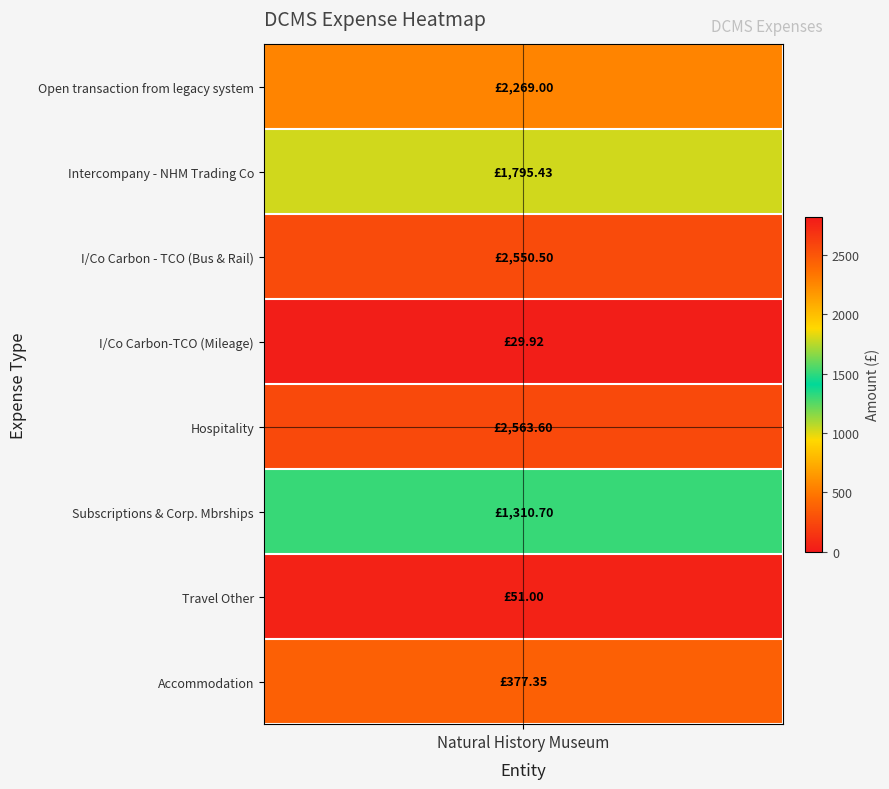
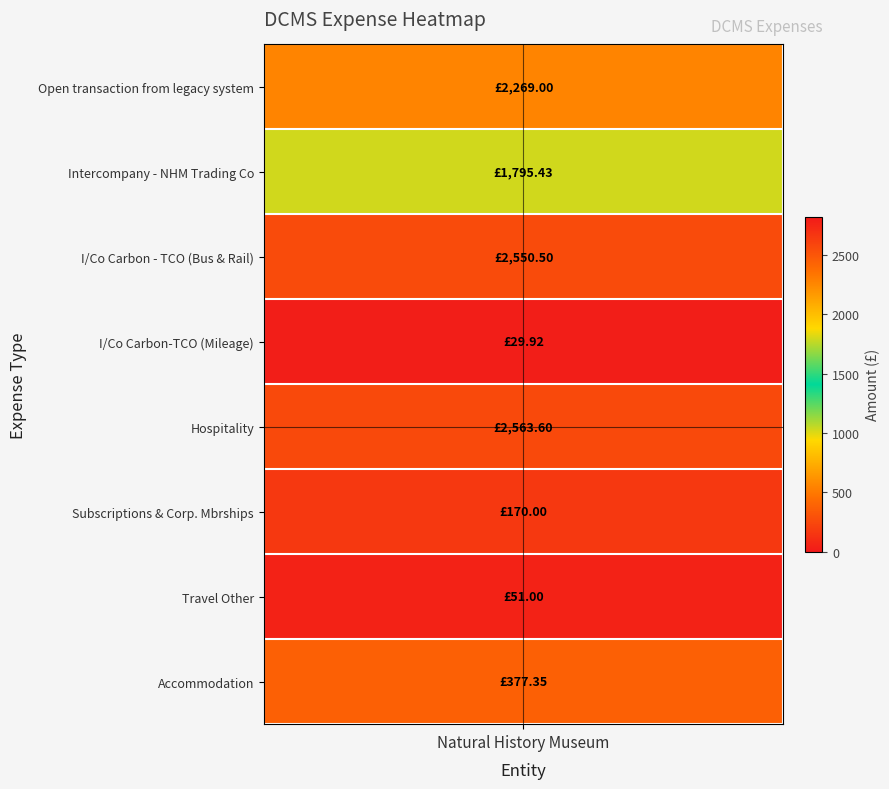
Subscriptions & Corp. Mbrships, Natural History Museum: £1,310.70 -> £170.00
